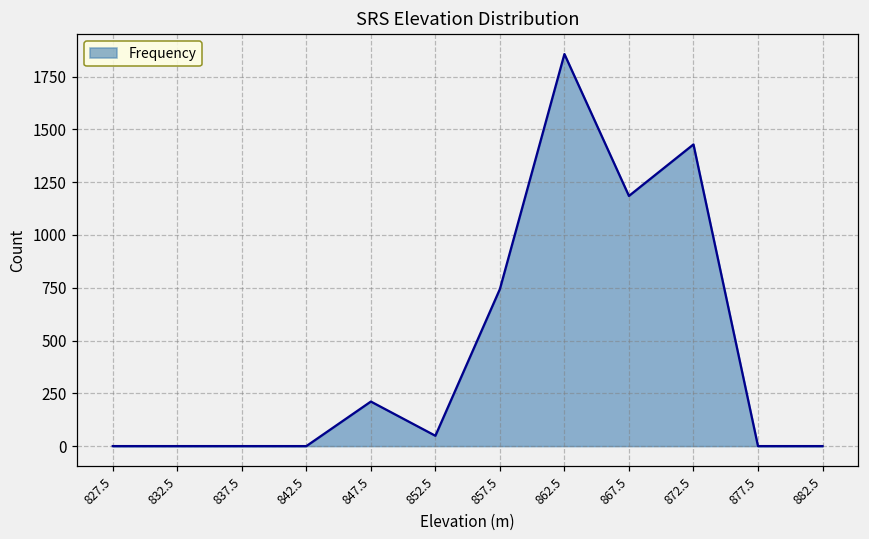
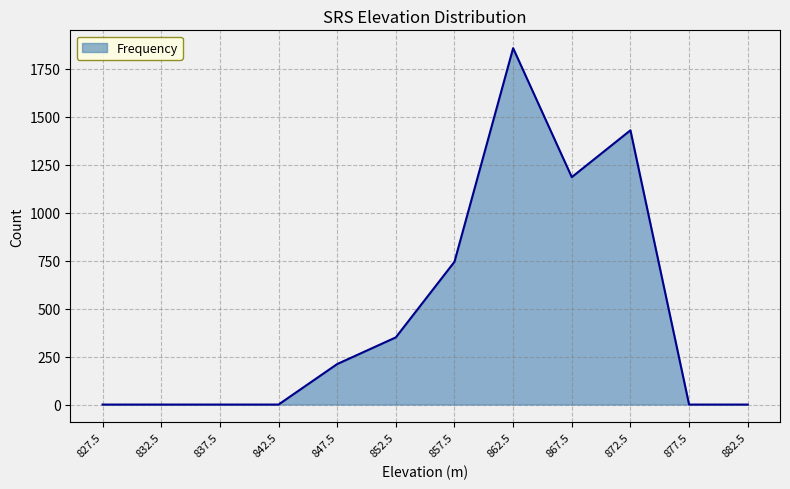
852.5: 50 -> 350
